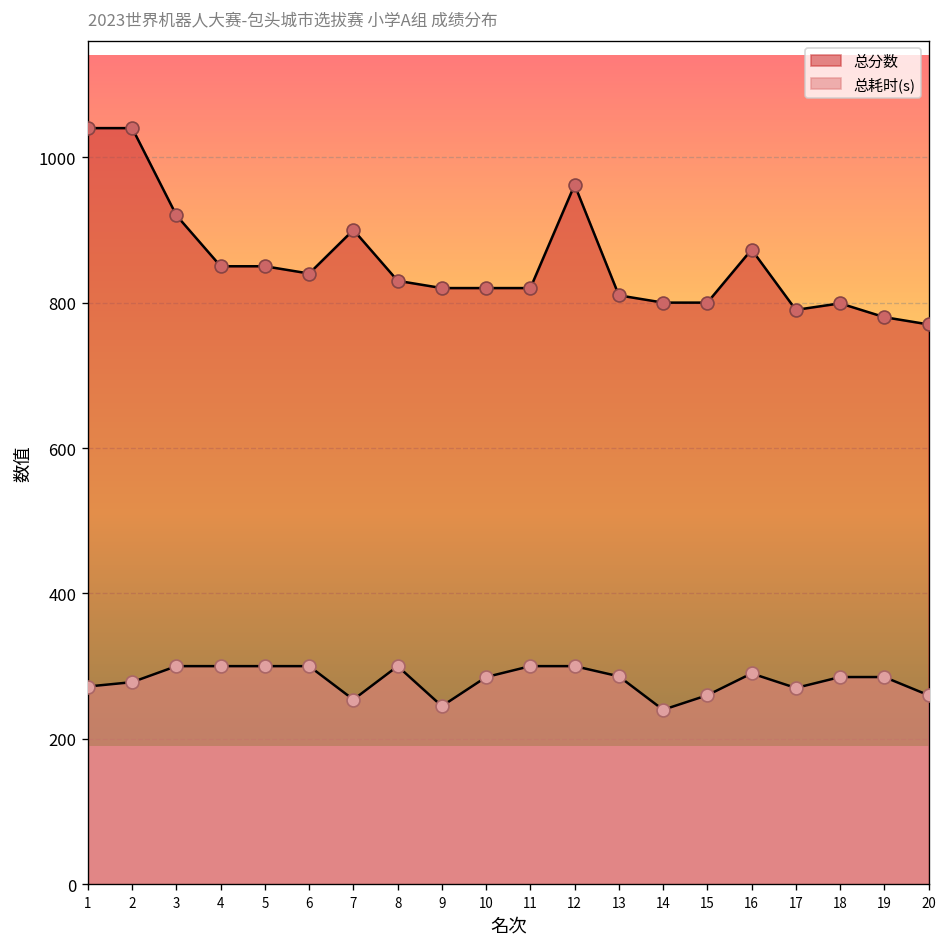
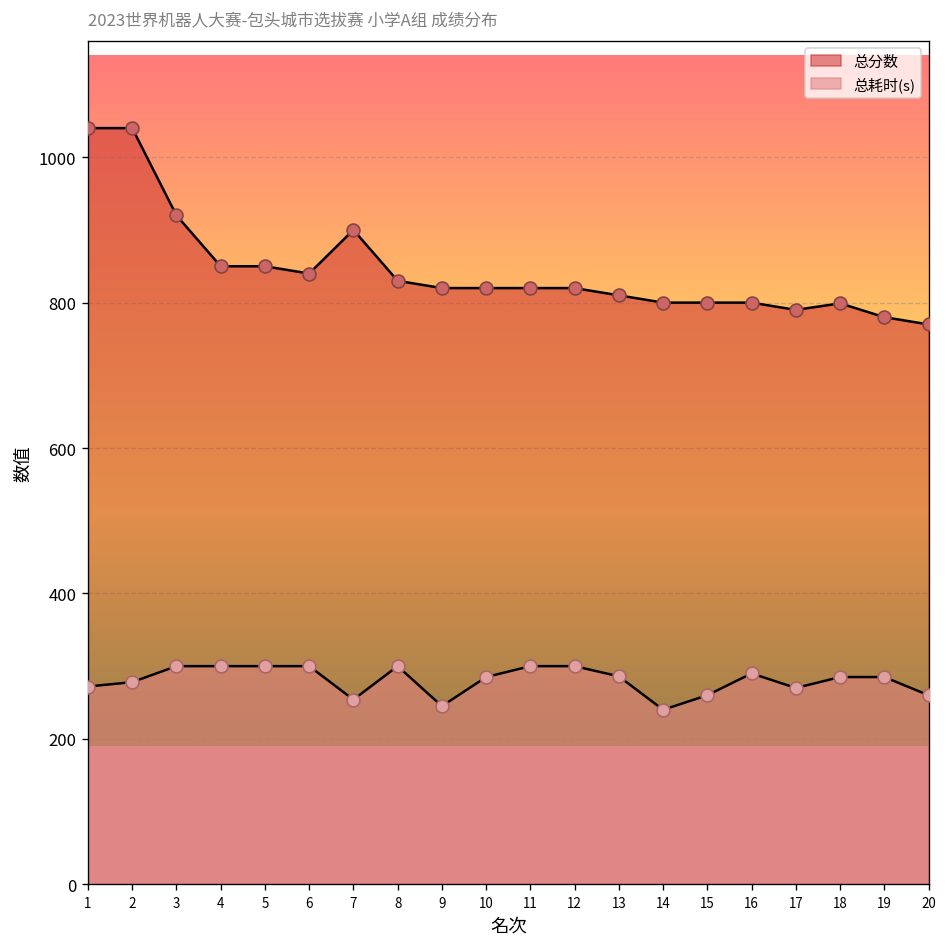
总分数, 12: 960 -> 820
总分数, 16: 870 -> 800
